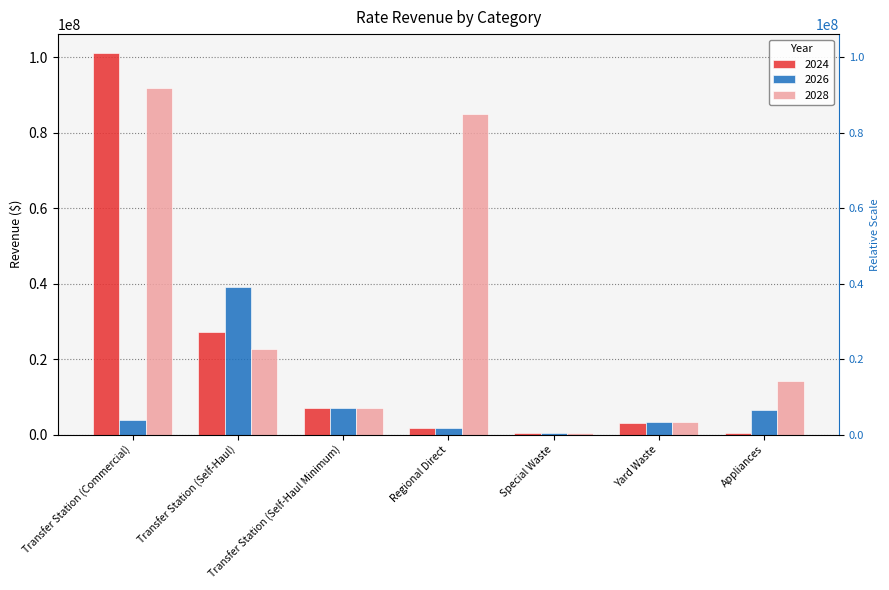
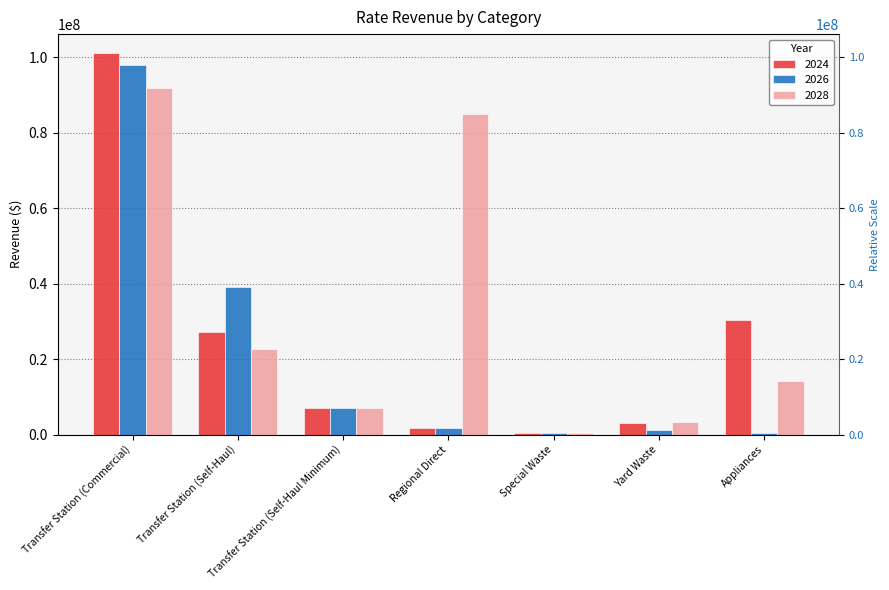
2026, Transfer Station (Commercial): 4000000 -> 98000000
2026, Yard Waste: 3000000 -> 1000000
2024, Appliances: 0 -> 30000000
2026, Appliances: 7000000 -> 0
